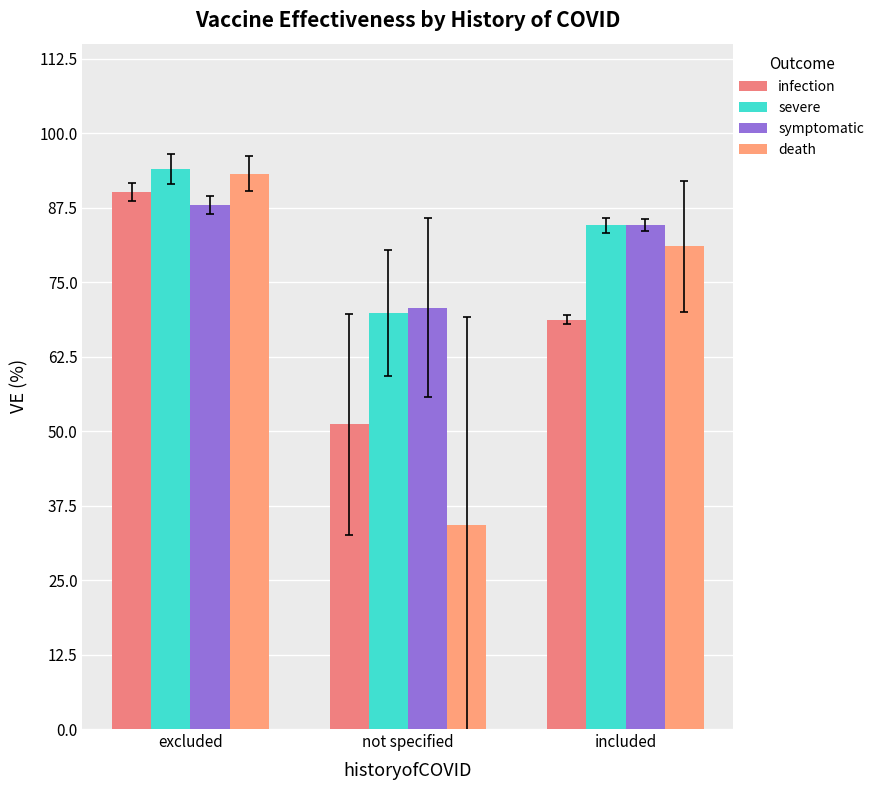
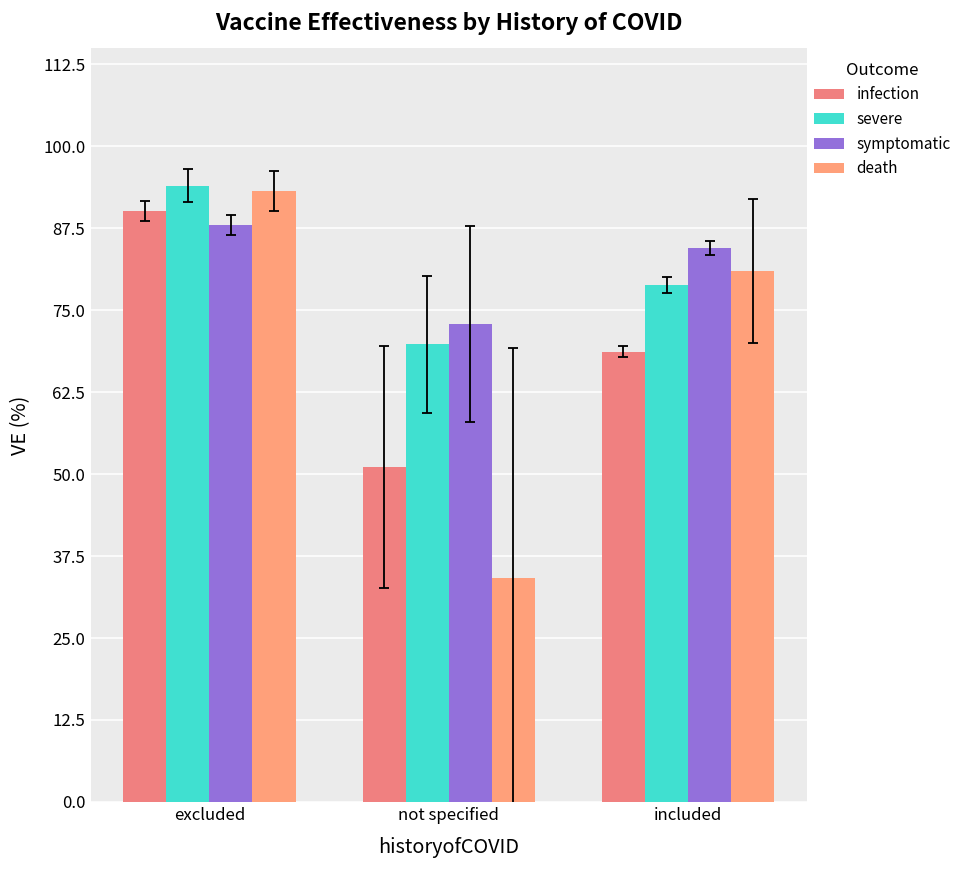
symptomatic, not specified: 71 -> 73
severe, included: 85 -> 79
